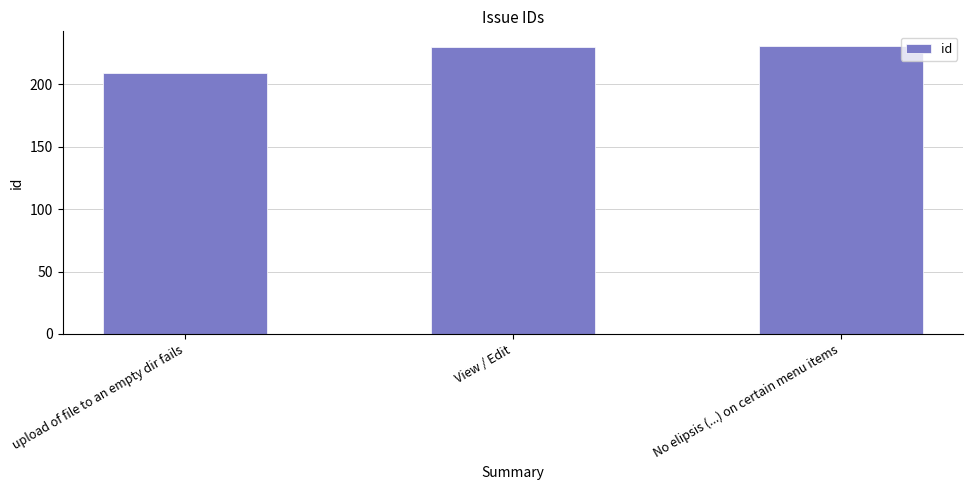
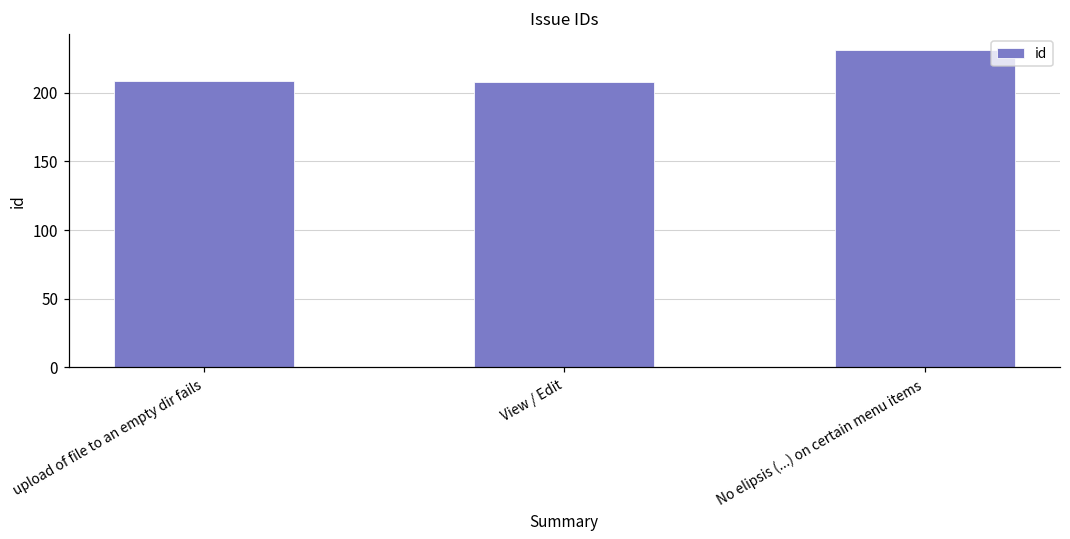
View / Edit: 230 -> 208
